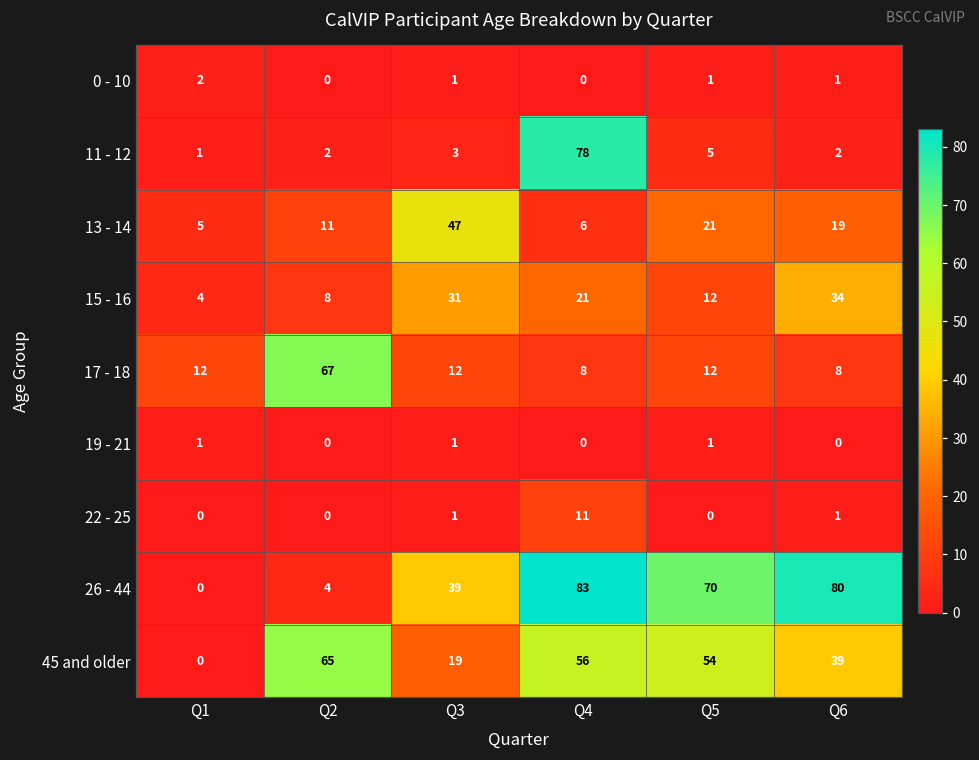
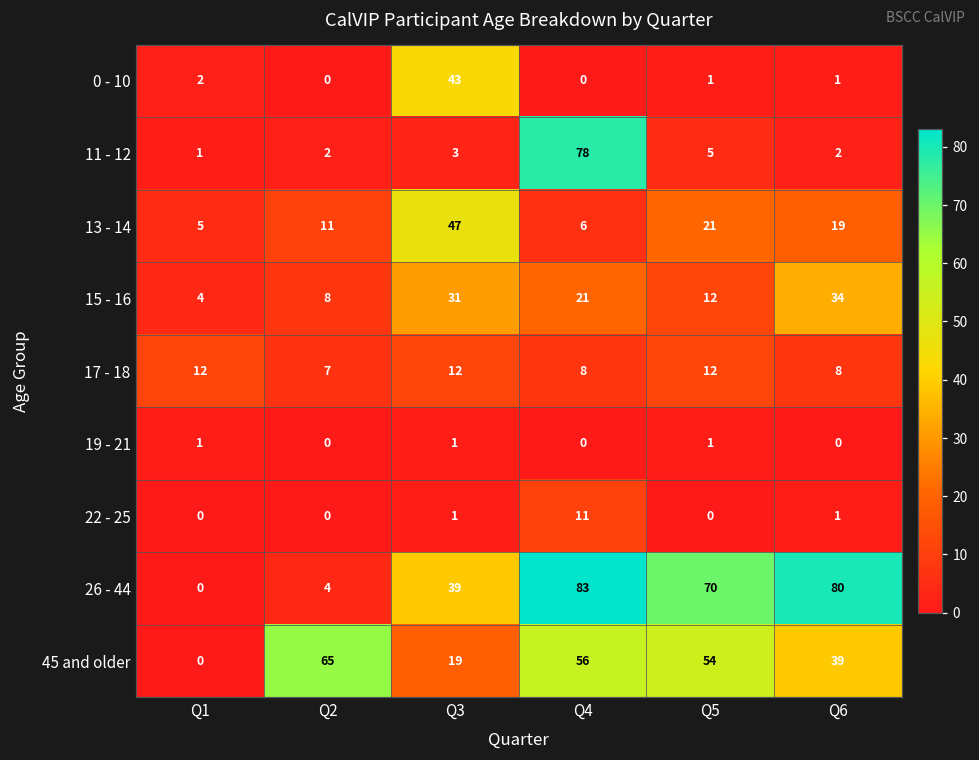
0 - 10, Q3: 1 -> 43
17 - 18, Q2: 67 -> 7
